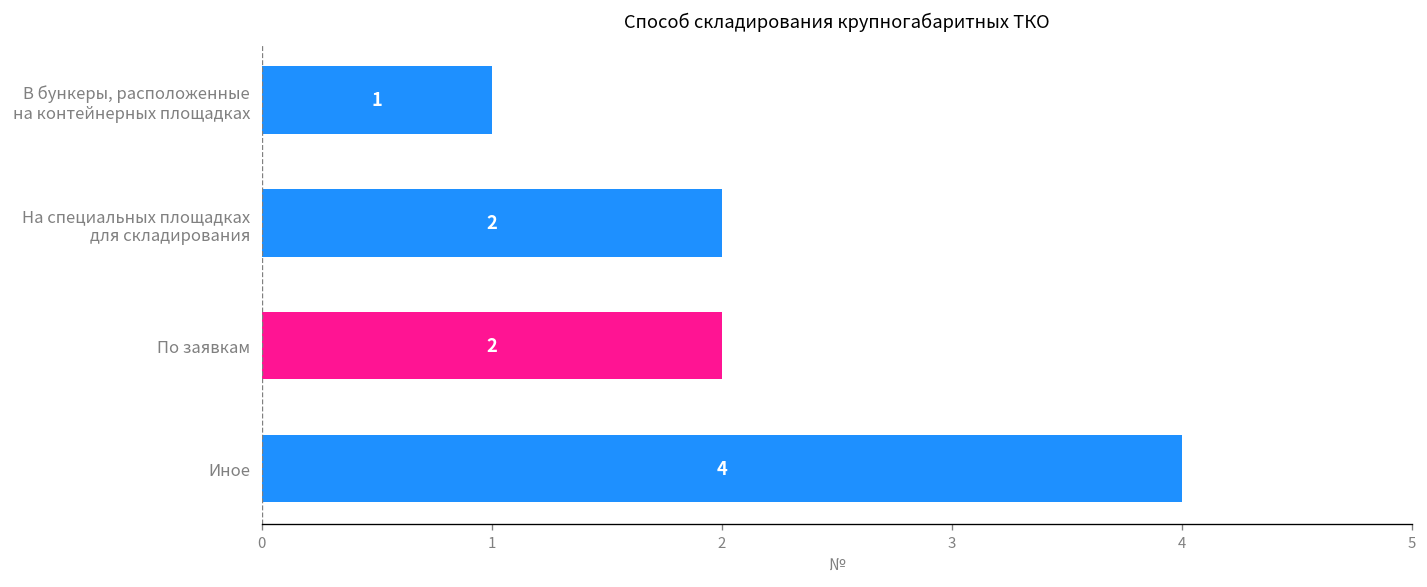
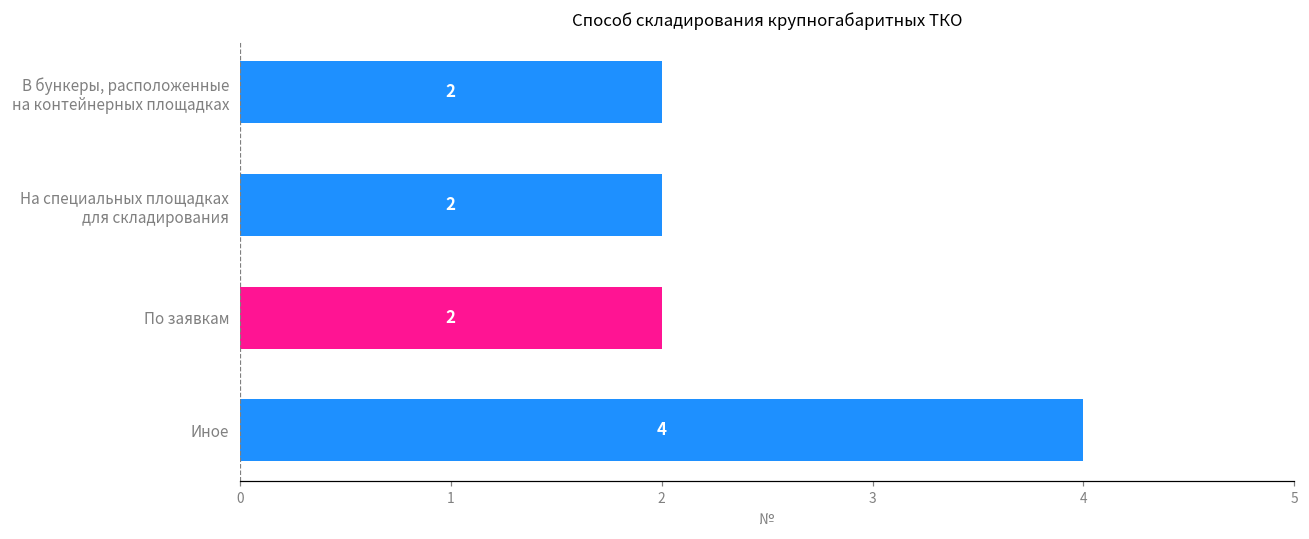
В бункеры, расположенные на контейнерных площадках: 1 -> 2
